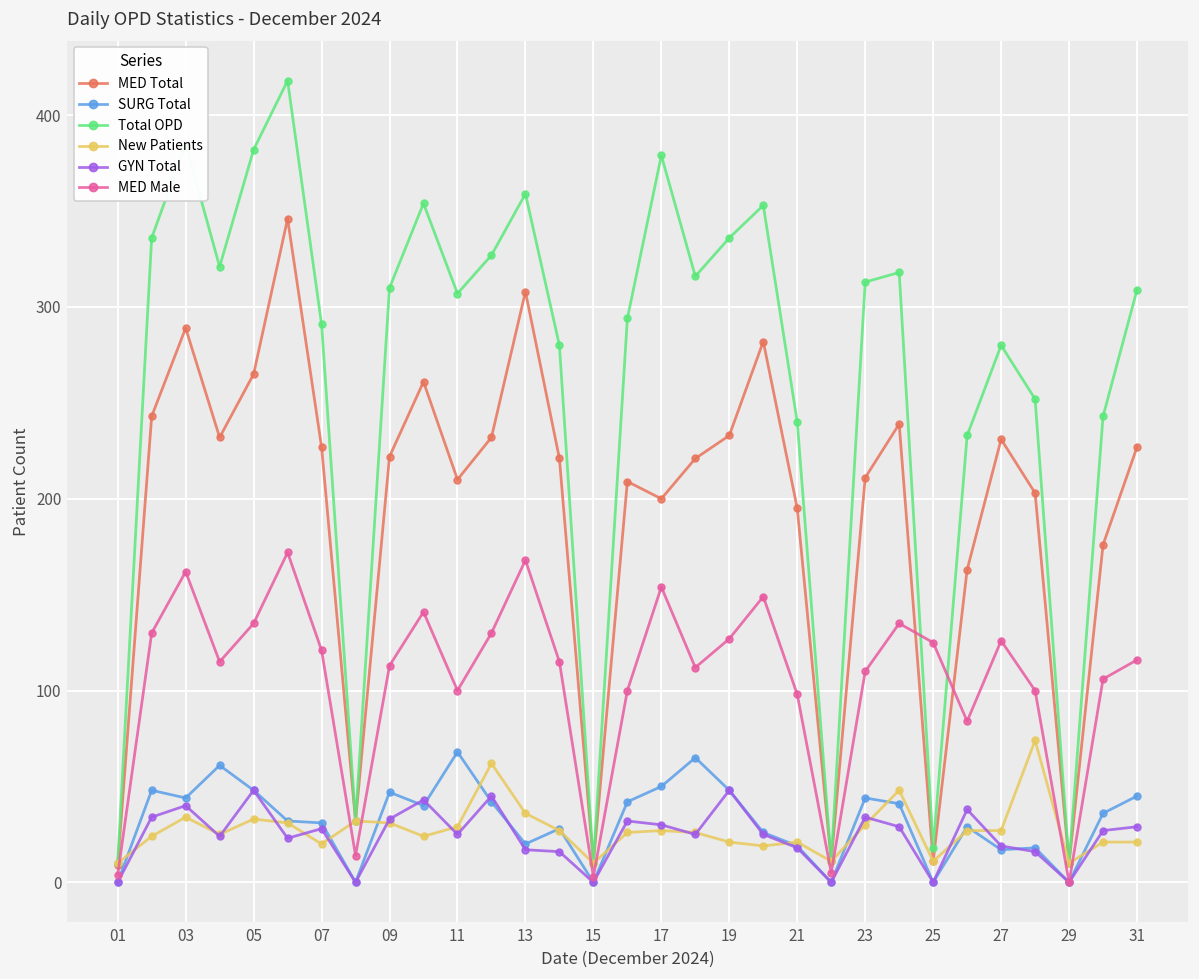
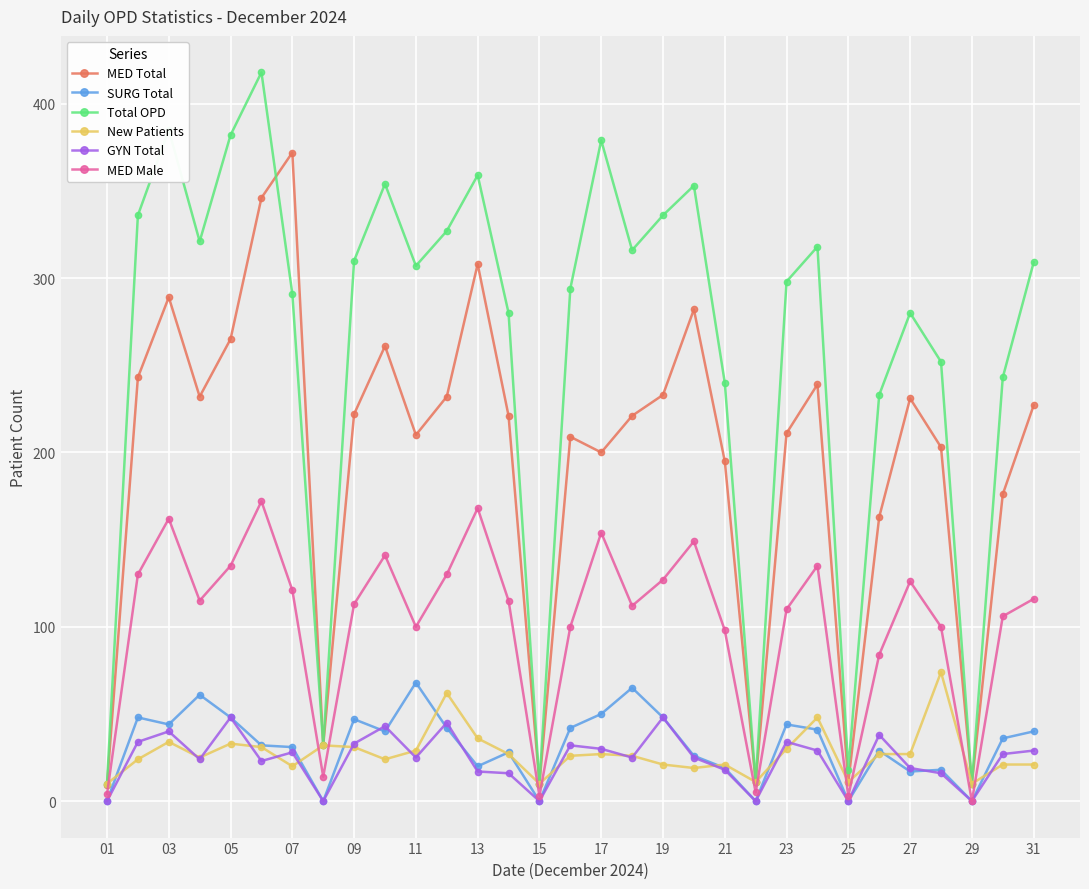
MED Total, 07: 227 -> 372
Total OPD, 23: 313 -> 298
MED Male, 25: 125 -> 3
SURG Total, 31: 45 -> 40
